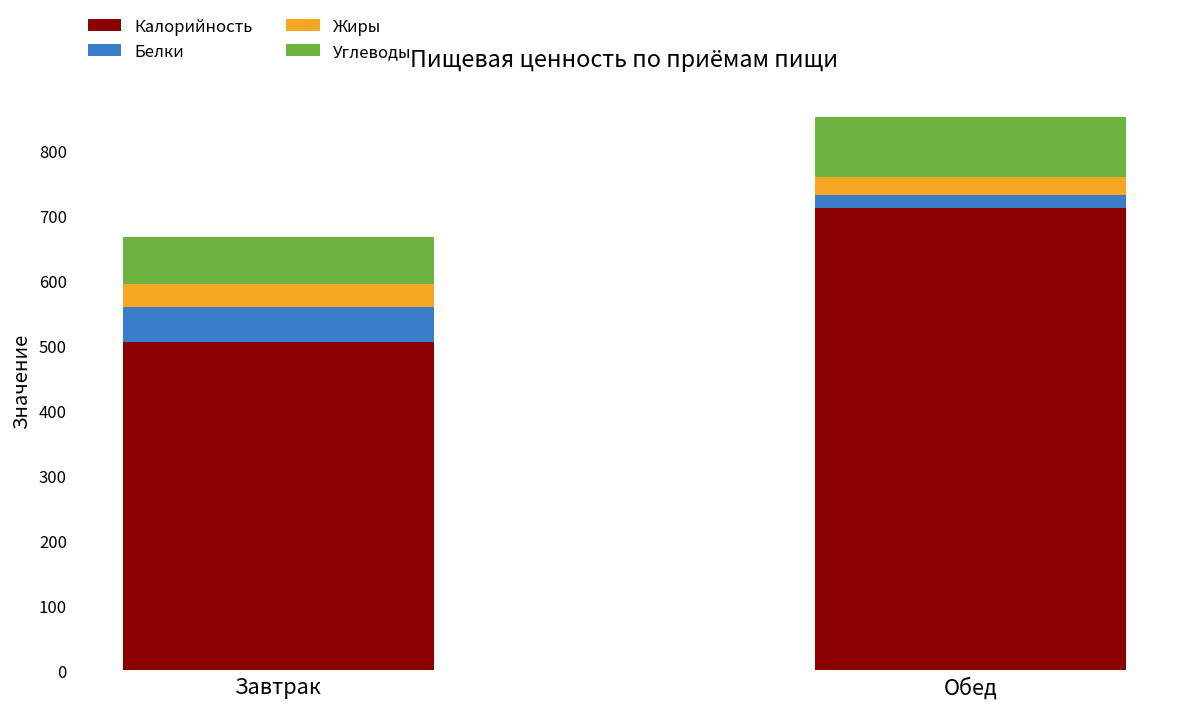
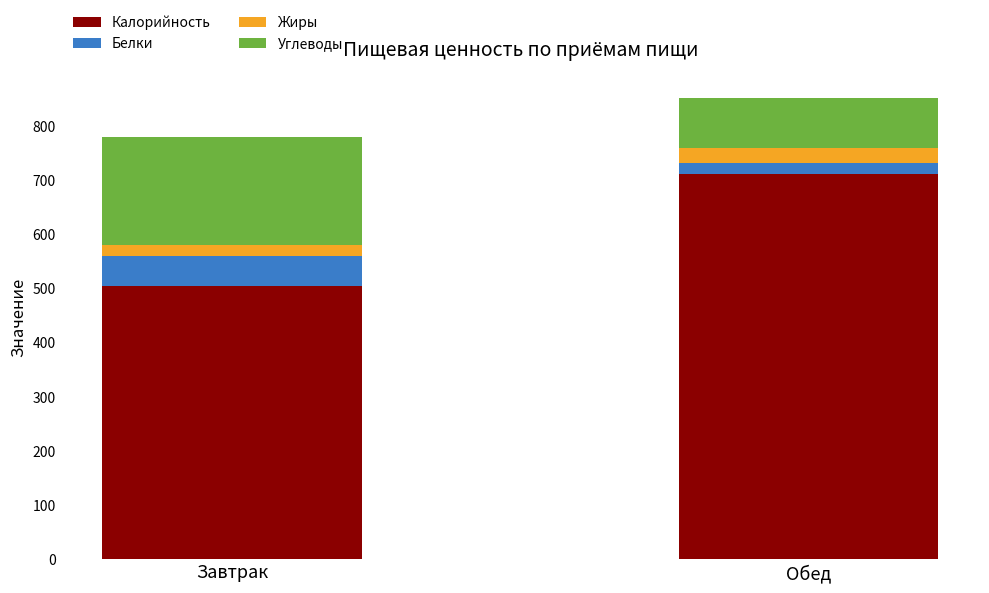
Жиры, Завтрак: 40 -> 20
Углеводы, Завтрак: 70 -> 200
